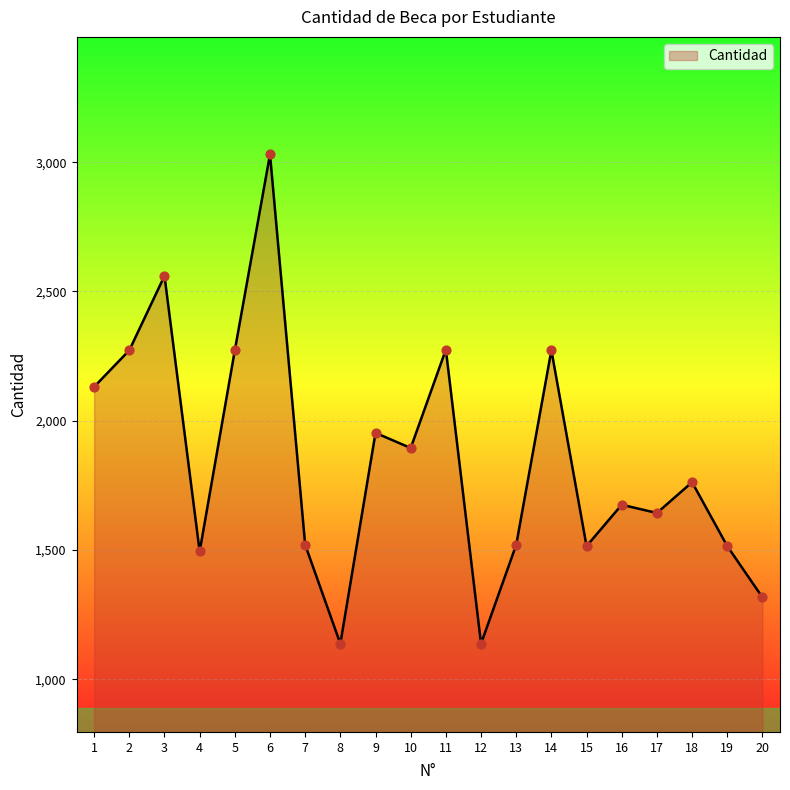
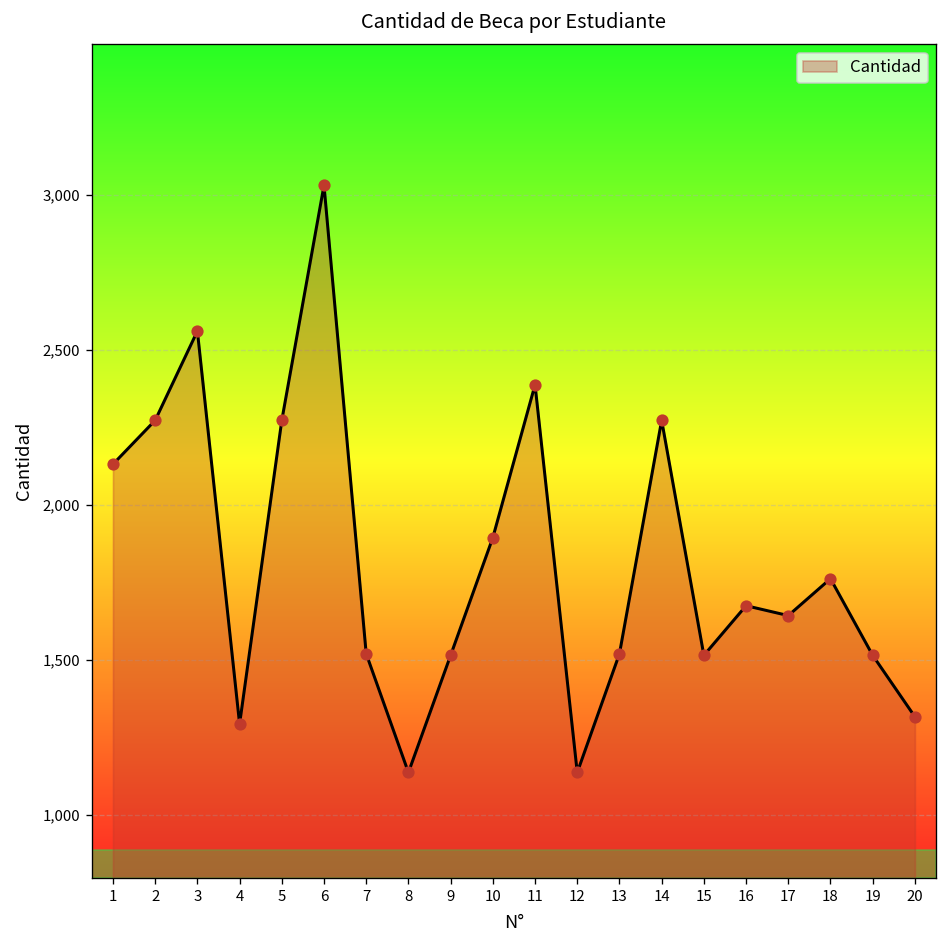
4: 1,490 -> 1,290
9: 1,950 -> 1,520
11: 2,280 -> 2,390
